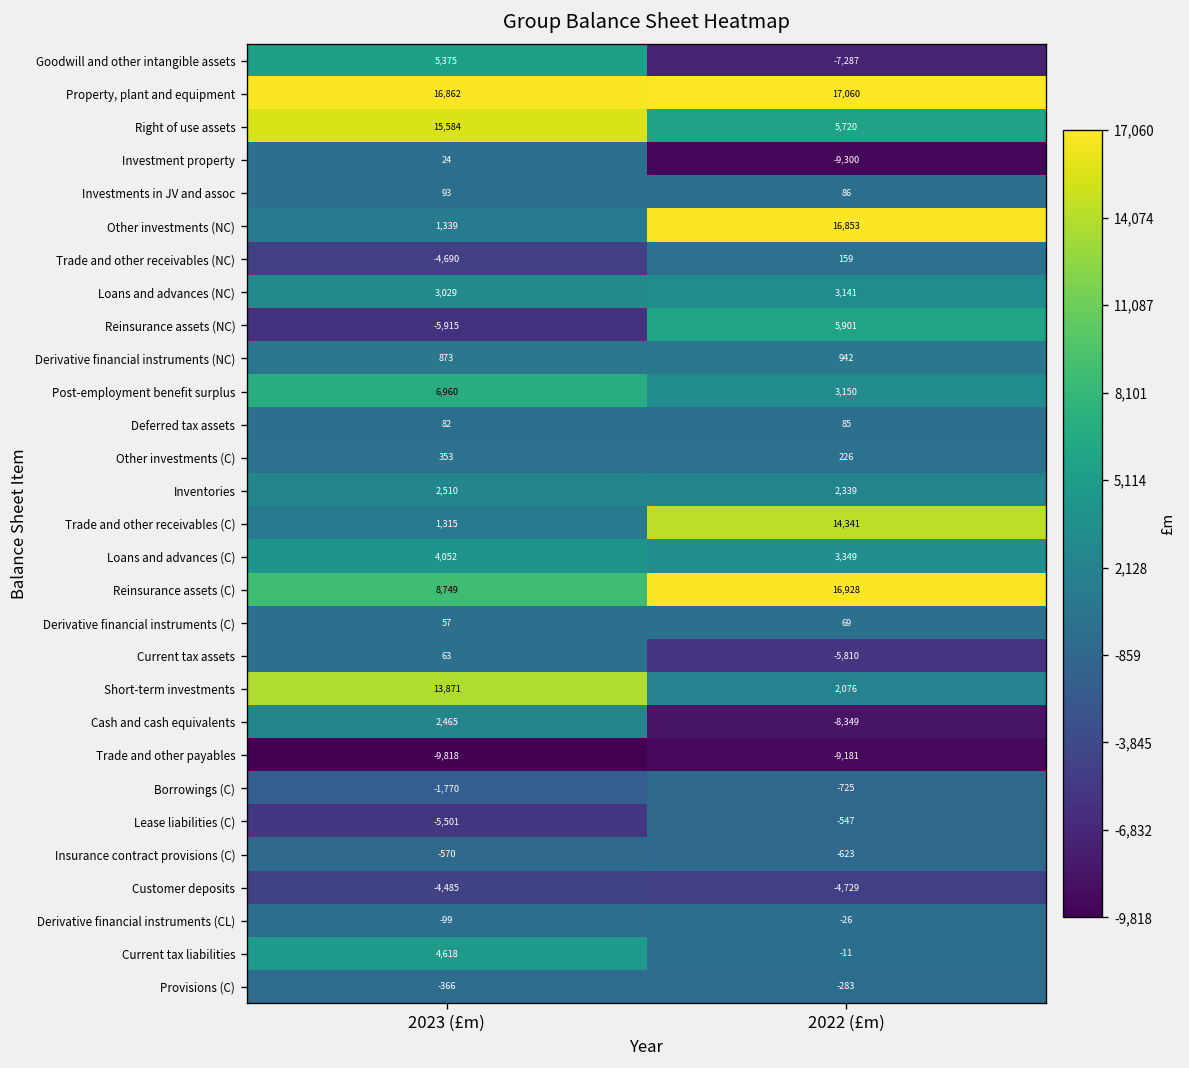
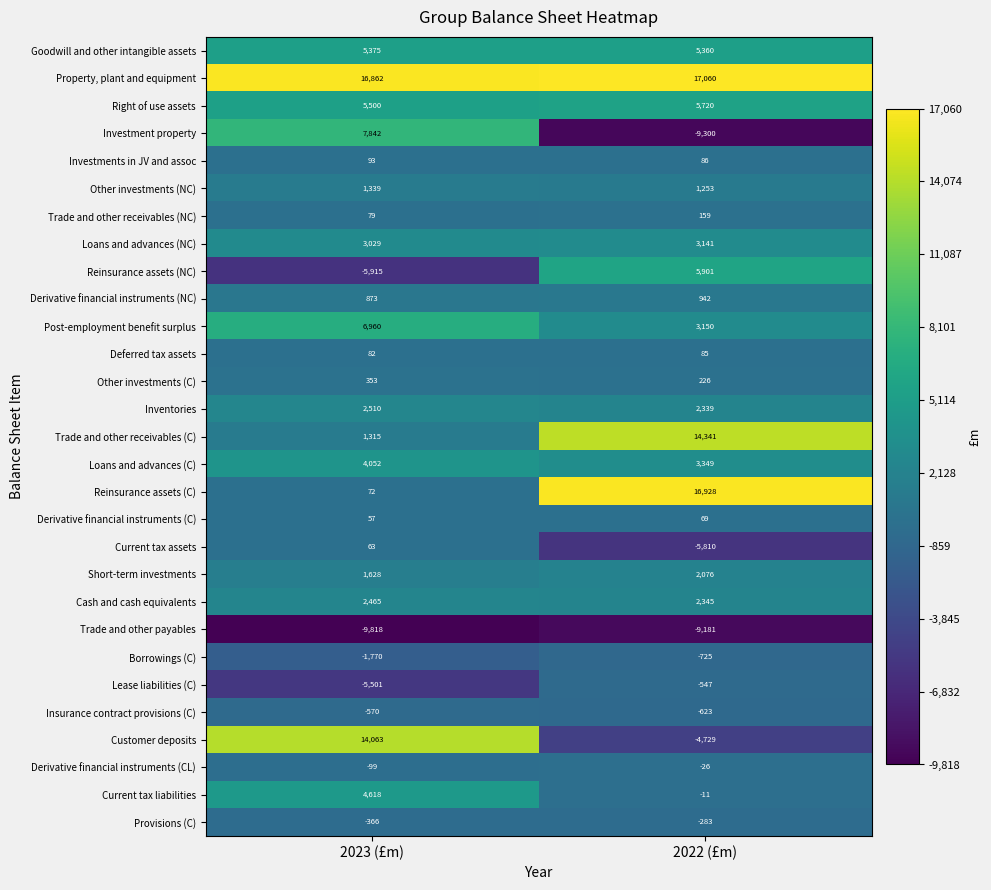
Goodwill and other intangible assets, 2022 (£m): -7,287 -> 5,360
Right of use assets, 2023 (£m): 15,584 -> 5,500
Investment property, 2023 (£m): 24 -> 7,842
Other investments (NC), 2022 (£m): 16,853 -> 1,253
Trade and other receivables (NC), 2023 (£m): -4,690 -> 79
Reinsurance assets (C), 2023 (£m): 8,749 -> 72
Short-term investments, 2023 (£m): 13,871 -> 1,628
Cash and cash equivalents, 2022 (£m): -8,349 -> 2,345
Customer deposits, 2023 (£m): -4,485 -> 14,063
